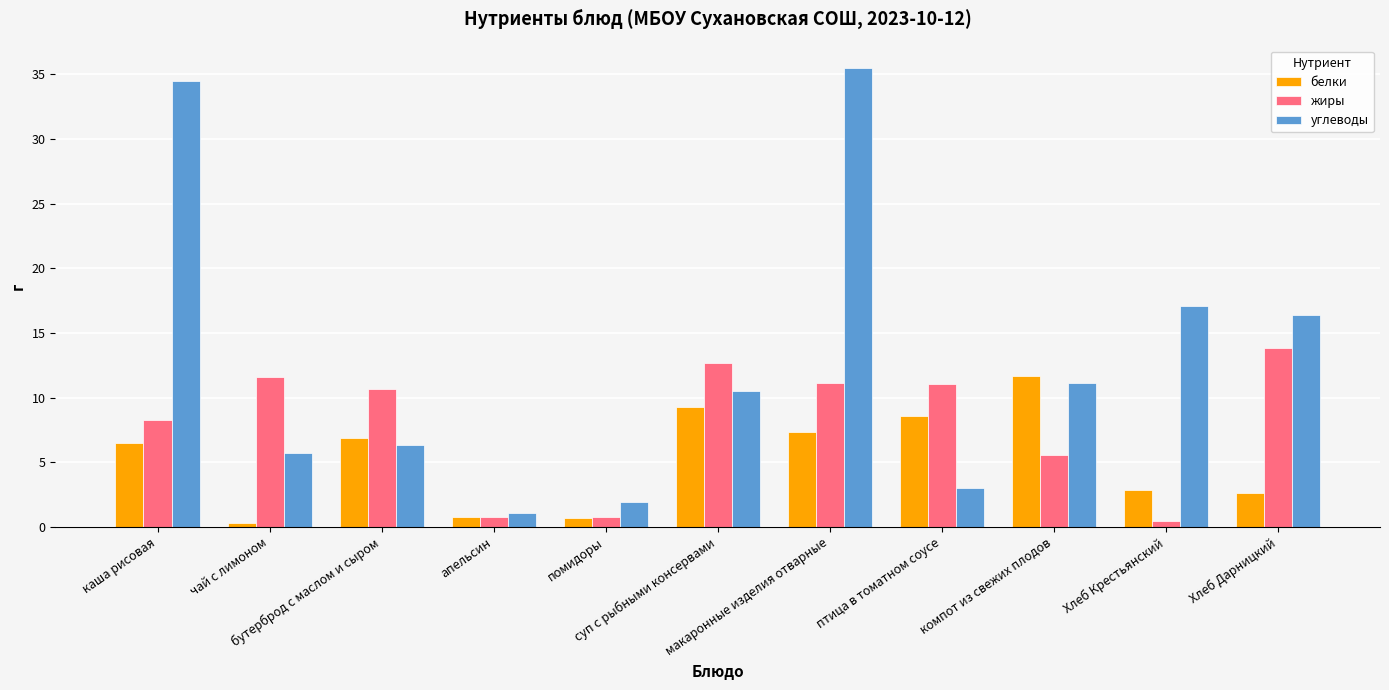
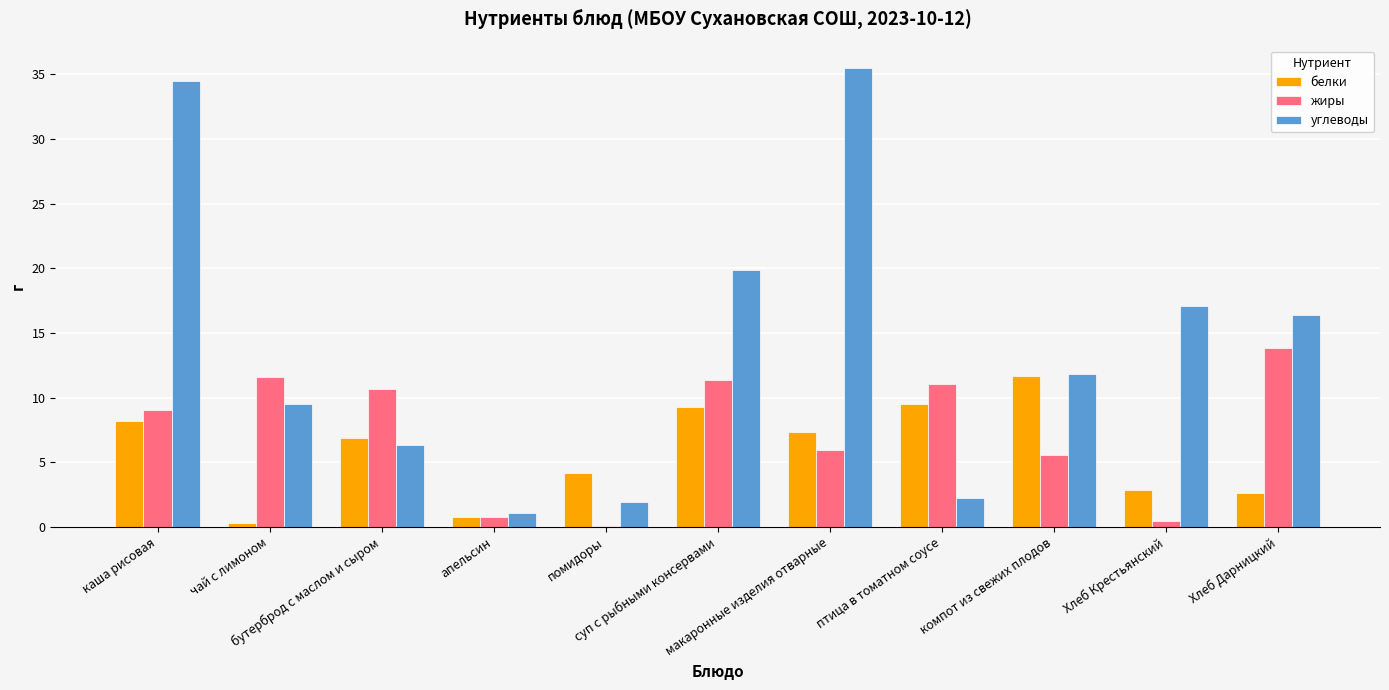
белки, каша рисовая: 6.5 -> 8.2
жиры, каша рисовая: 8.3 -> 9.0
углеводы, чай с лимоном: 5.7 -> 9.5
белки, помидоры: 0.7 -> 4.2
жиры, помидоры: 0.8 -> 0.1
жиры, суп с рыбными консервами: 12.7 -> 11.4
углеводы, суп с рыбными консервами: 10.5 -> 19.9
жиры, макаронные изделия отварные: 11.1 -> 5.9
белки, птица в томатном соусе: 8.6 -> 9.5
углеводы, птица в томатном соусе: 3.0 -> 2.2
углеводы, компот из свежих плодов: 11.1 -> 11.8
